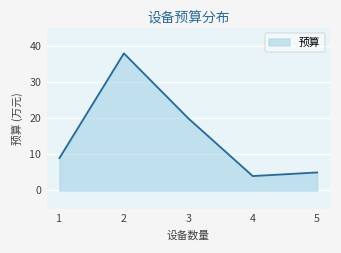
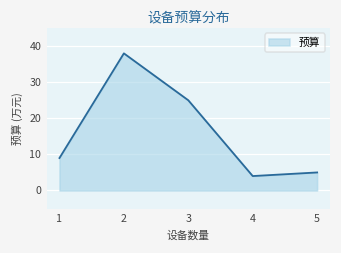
3: 20 -> 25
